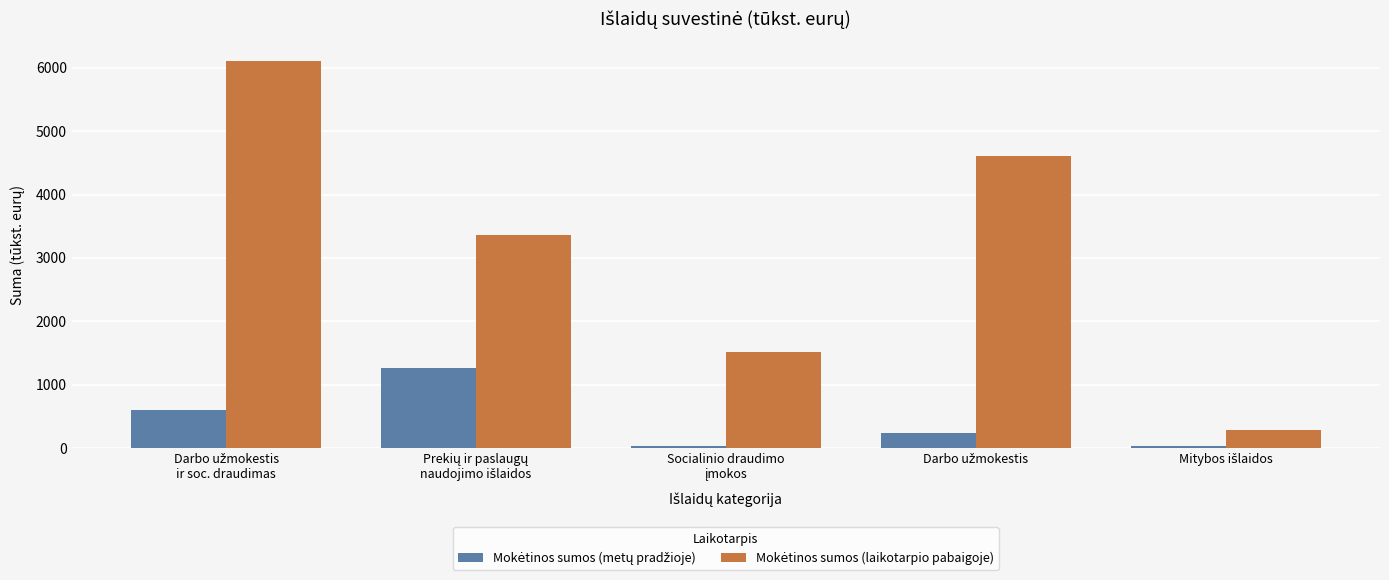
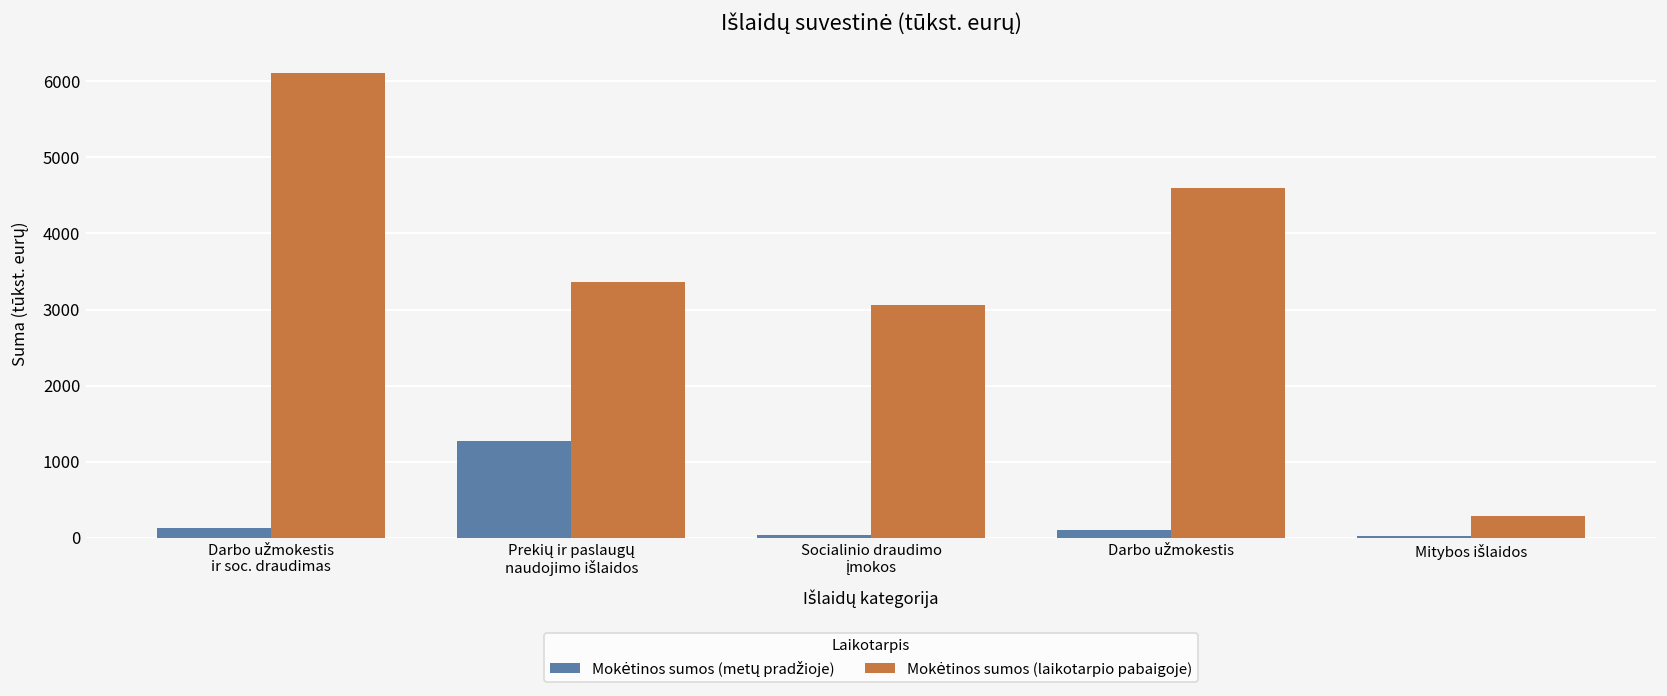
Mokėtinos sumos (metų pradžioje), Darbo užmokestis ir soc. draudimas: 600 -> 100
Mokėtinos sumos (laikotarpio pabaigoje), Socialinio draudimo įmokos: 1500 -> 3100
Mokėtinos sumos (metų pradžioje), Darbo užmokestis: 200 -> 100
